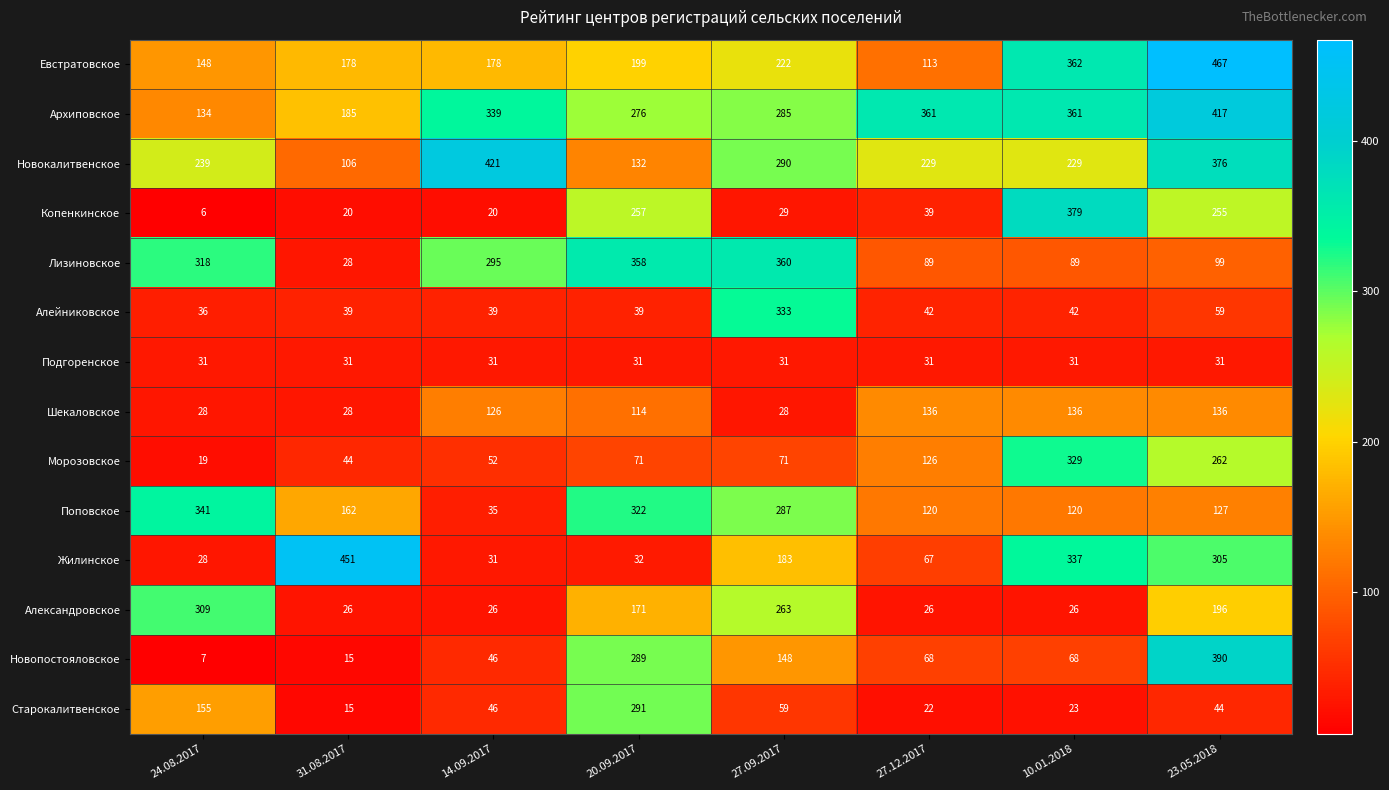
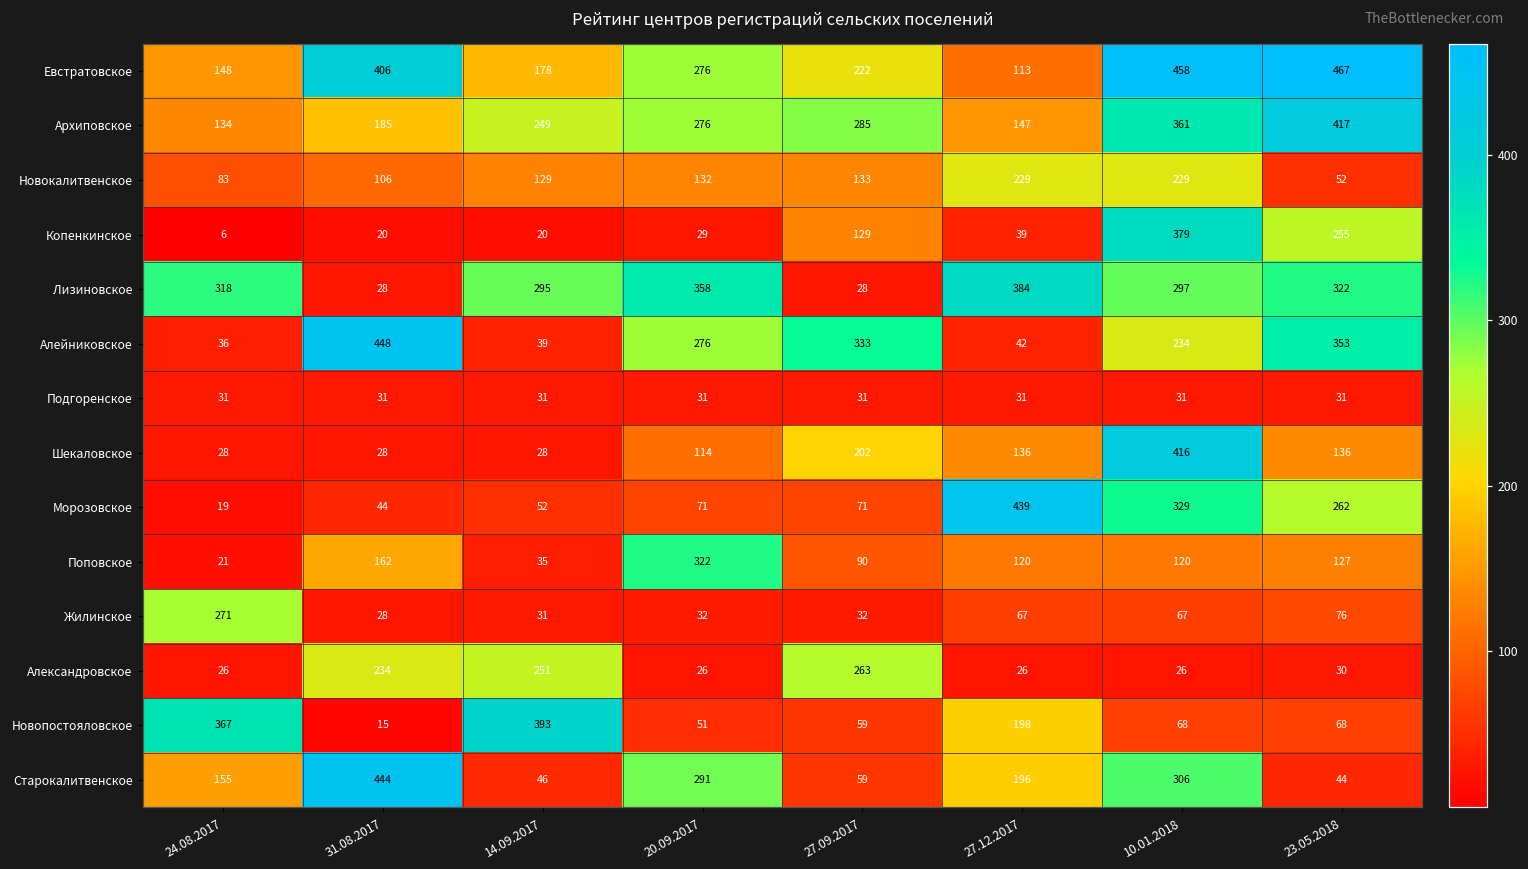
Евстратовское, 31.08.2017: 178 -> 406
Евстратовское, 20.09.2017: 199 -> 276
Евстратовское, 10.01.2018: 362 -> 458
Архиповское, 14.09.2017: 339 -> 249
Архиповское, 27.12.2017: 361 -> 147
Новокалитвенское, 24.08.2017: 239 -> 83
Новокалитвенское, 14.09.2017: 421 -> 129
Новокалитвенское, 27.09.2017: 290 -> 133
Новокалитвенское, 23.05.2018: 376 -> 52
Копенкинское, 20.09.2017: 257 -> 29
Копенкинское, 27.09.2017: 29 -> 129
Лизиновское, 27.09.2017: 360 -> 28
Лизиновское, 27.12.2017: 89 -> 384
Лизиновское, 10.01.2018: 89 -> 297
Лизиновское, 23.05.2018: 99 -> 322
Алейниковское, 31.08.2017: 39 -> 448
Алейниковское, 20.09.2017: 39 -> 276
Алейниковское, 10.01.2018: 42 -> 234
Алейниковское, 23.05.2018: 59 -> 353
Шекаловское, 14.09.2017: 126 -> 28
Шекаловское, 27.09.2017: 28 -> 202
Шекаловское, 10.01.2018: 136 -> 416
Морозовское, 27.12.2017: 126 -> 439
Поповское, 24.08.2017: 341 -> 21
Поповское, 27.09.2017: 287 -> 90
Жилинское, 24.08.2017: 28 -> 271
Жилинское, 31.08.2017: 451 -> 28
Жилинское, 27.09.2017: 183 -> 32
Жилинское, 10.01.2018: 337 -> 67
Жилинское, 23.05.2018: 305 -> 76
Александровское, 24.08.2017: 309 -> 26
Александровское, 31.08.2017: 26 -> 234
Александровское, 14.09.2017: 26 -> 251
Александровское, 20.09.2017: 171 -> 26
Александровское, 23.05.2018: 196 -> 30
Новопостояловское, 24.08.2017: 7 -> 367
Новопостояловское, 14.09.2017: 46 -> 393
Новопостояловское, 20.09.2017: 289 -> 51
Новопостояловское, 27.09.2017: 148 -> 59
Новопостояловское, 27.12.2017: 68 -> 198
Новопостояловское, 23.05.2018: 390 -> 68
Старокалитвенское, 31.08.2017: 15 -> 444
Старокалитвенское, 27.12.2017: 22 -> 196
Старокалитвенское, 10.01.2018: 23 -> 306
